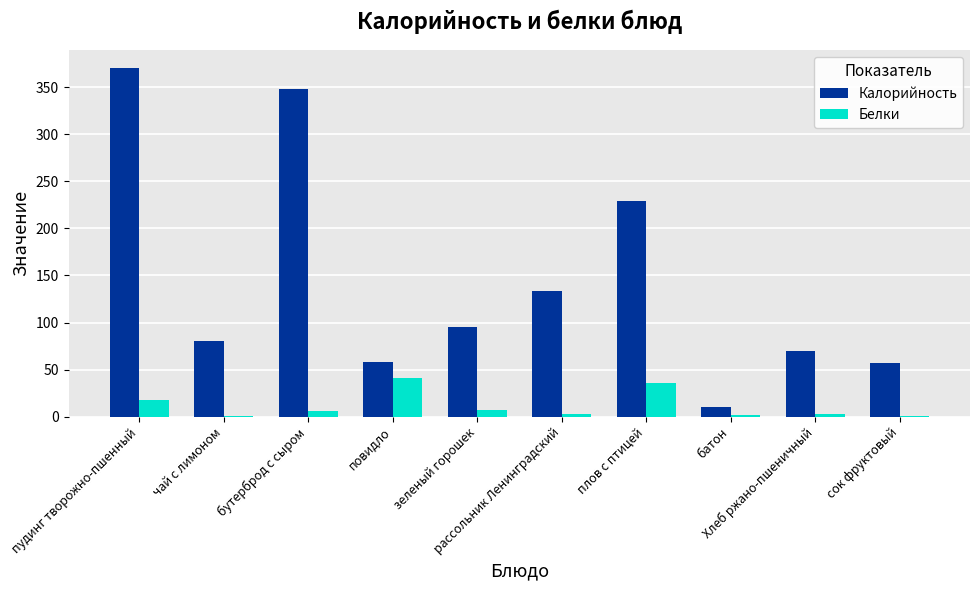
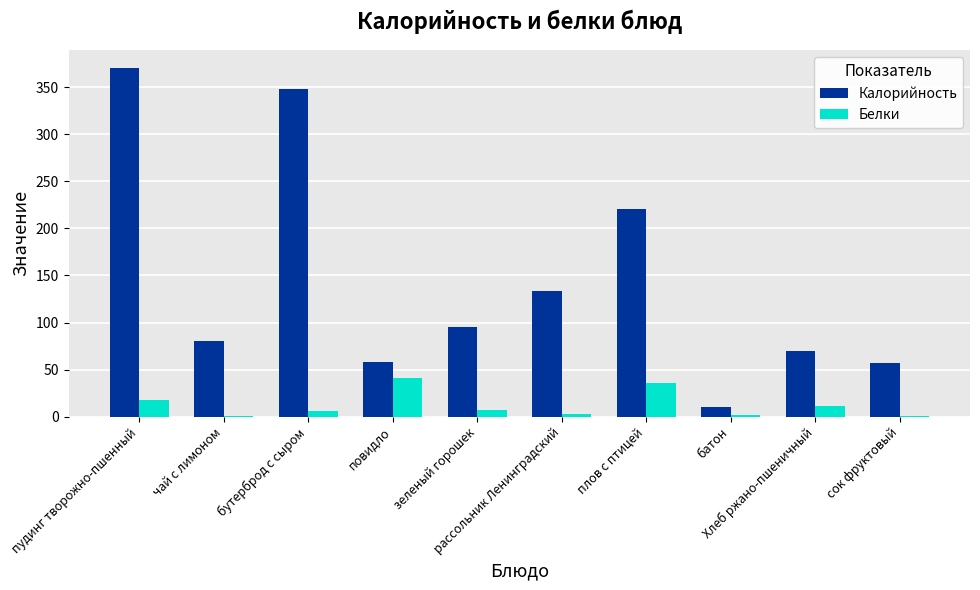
Калорийность, плов с птицей: 230 -> 220
Белки, Хлеб ржано-пшеничный: 0 -> 10
